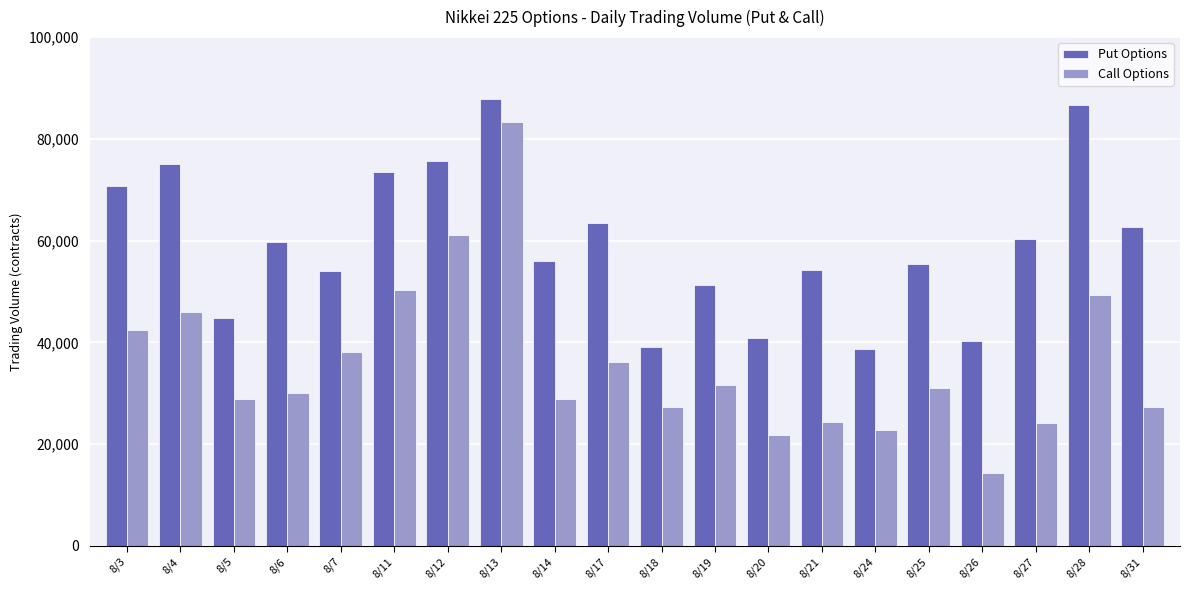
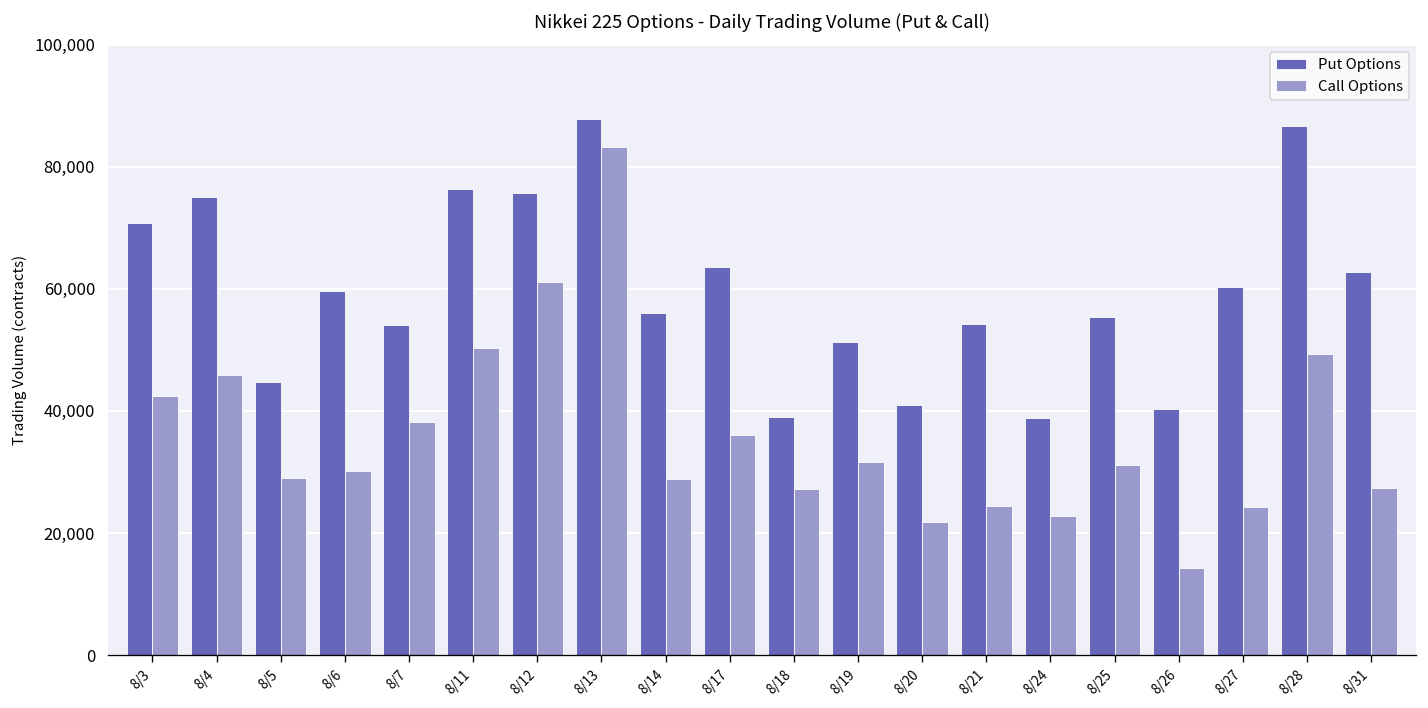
Put Options, 8/11: 73,000 -> 76,000
